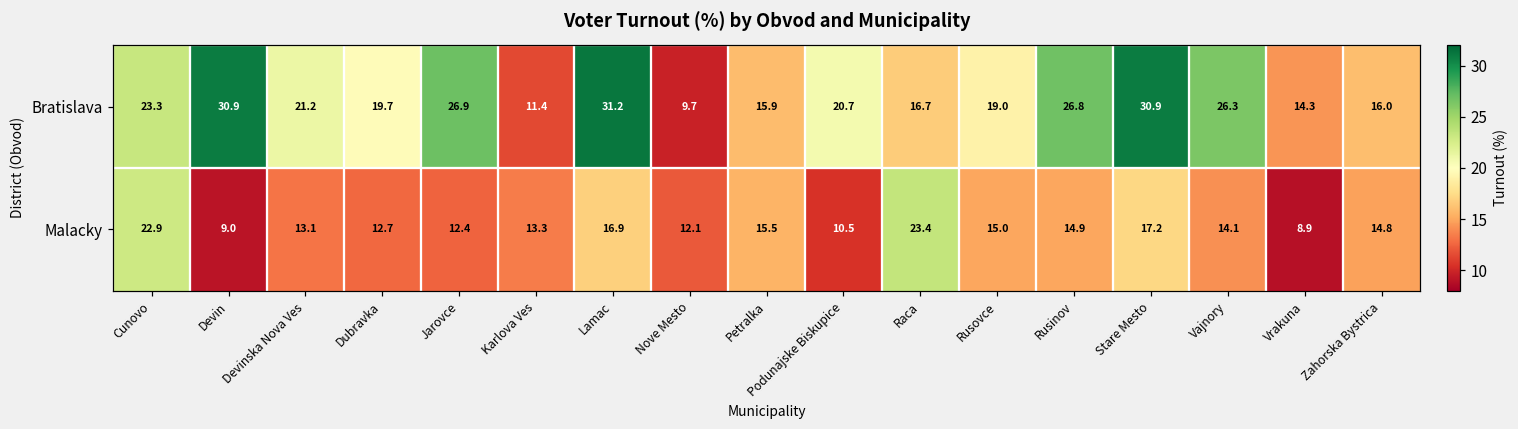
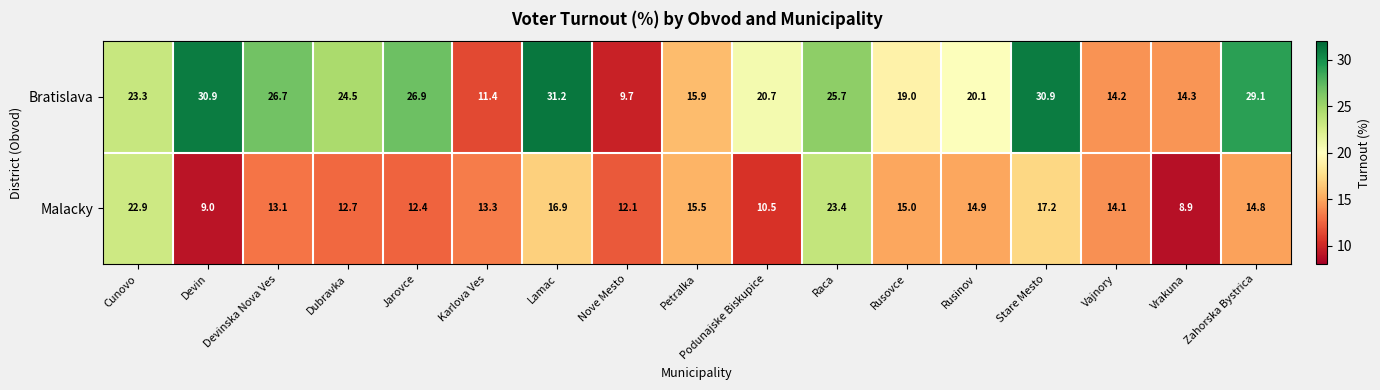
Bratislava, Devinska Nova Ves: 21.2 -> 26.7
Bratislava, Dubravka: 19.7 -> 24.5
Bratislava, Raca: 16.7 -> 25.7
Bratislava, Rusinov: 26.8 -> 20.1
Bratislava, Vajnory: 26.3 -> 14.2
Bratislava, Zahorska Bystrica: 16.0 -> 29.1
